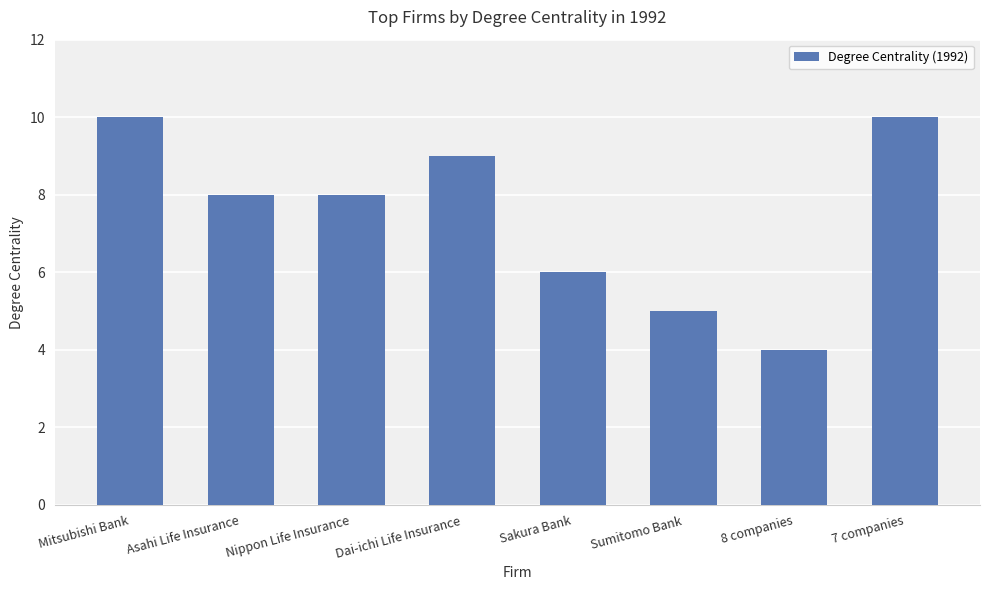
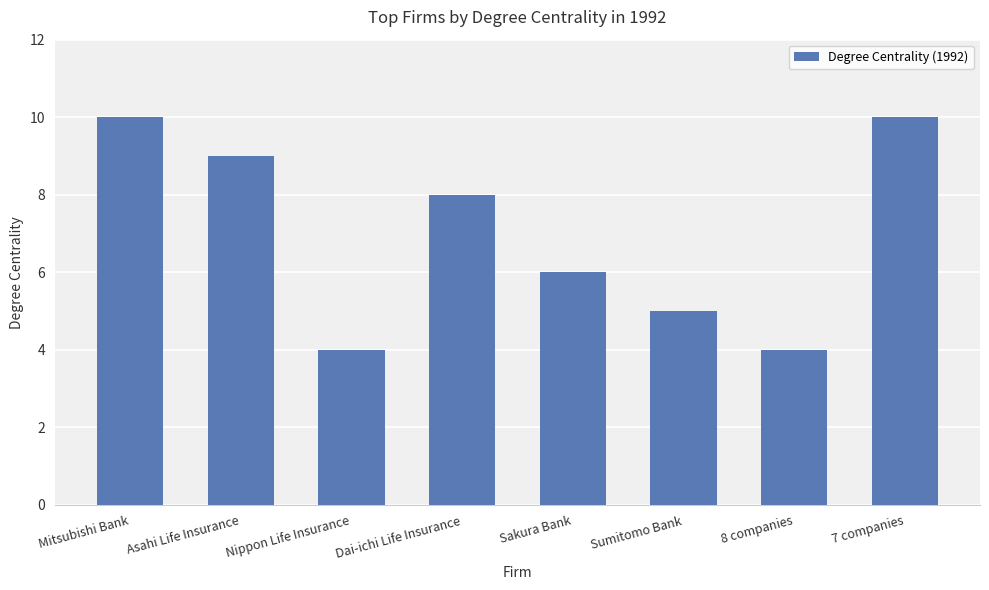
Asahi Life Insurance: 8 -> 9
Nippon Life Insurance: 8 -> 4
Dai-ichi Life Insurance: 9 -> 8
